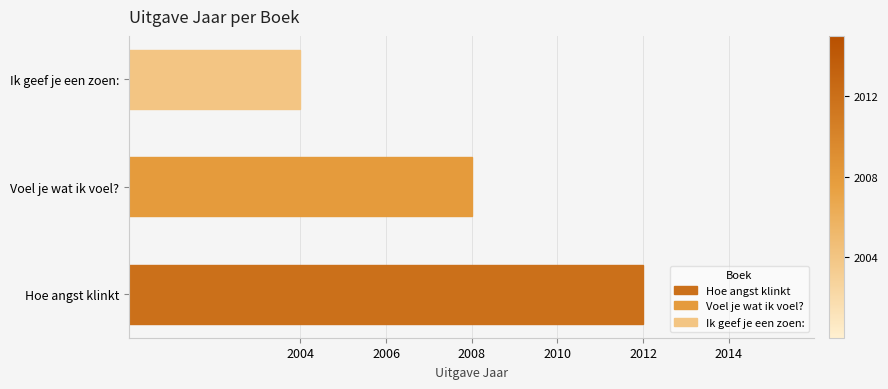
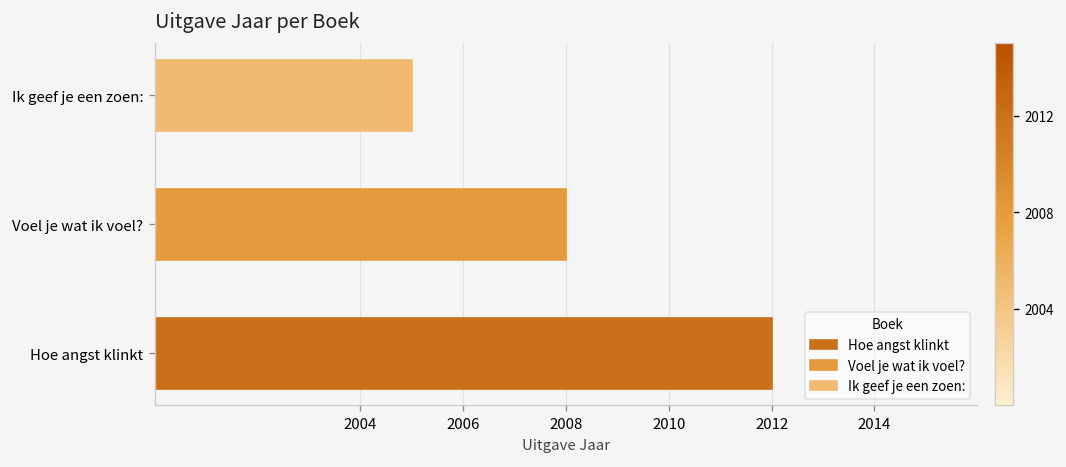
Ik geef je een zoen:: 2004 -> 2005
